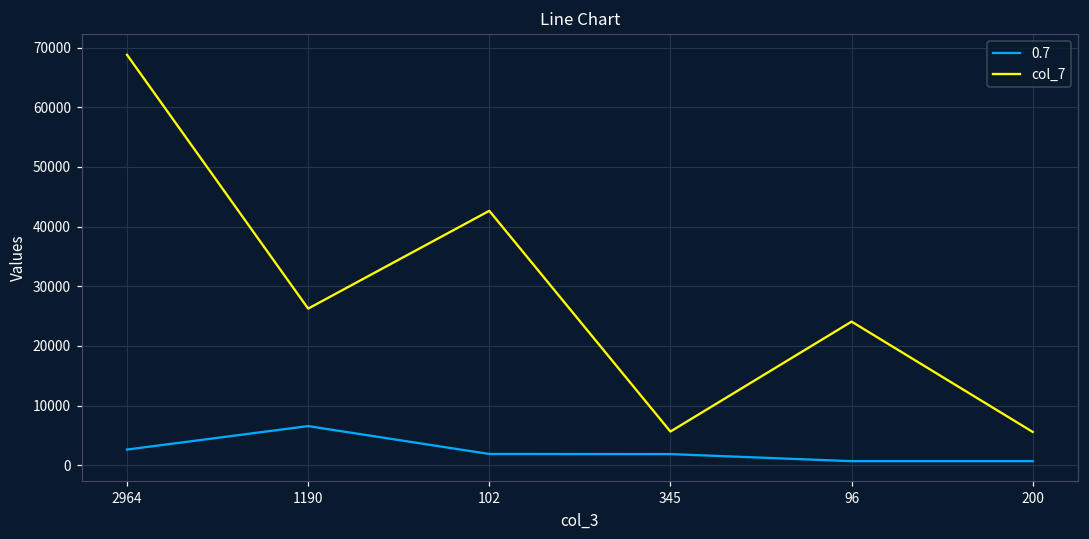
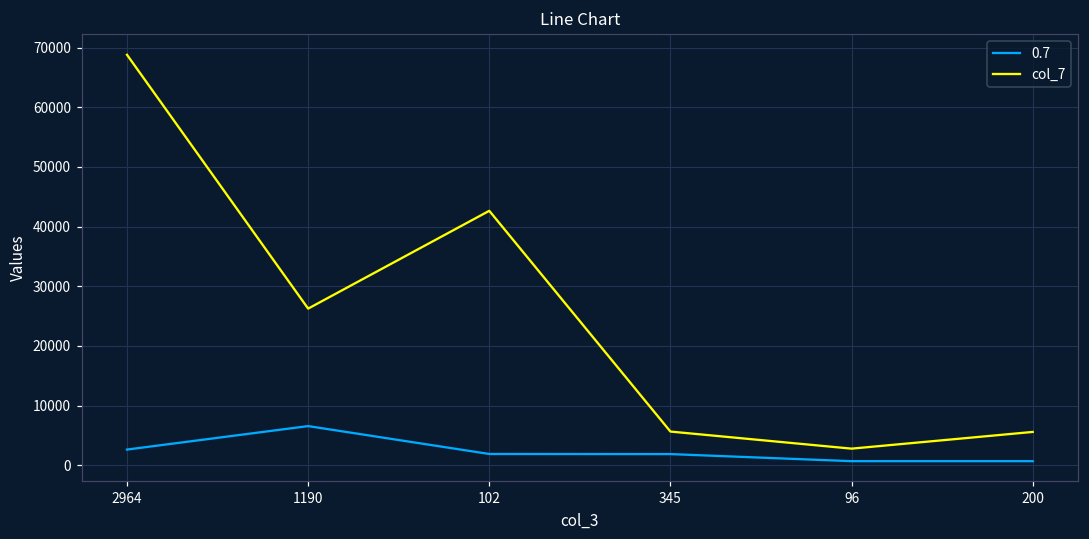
col_7, 96: 24000 -> 3000
